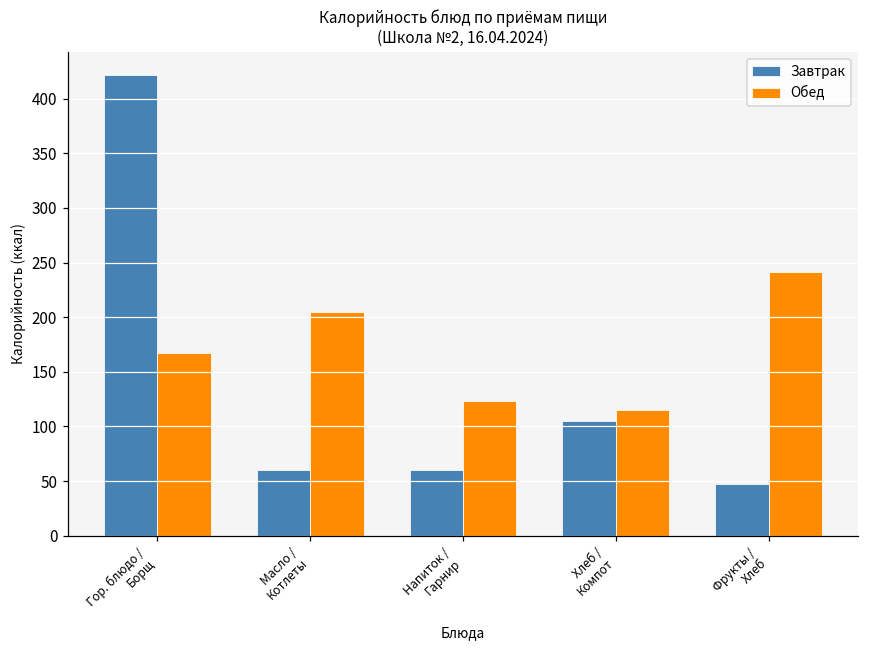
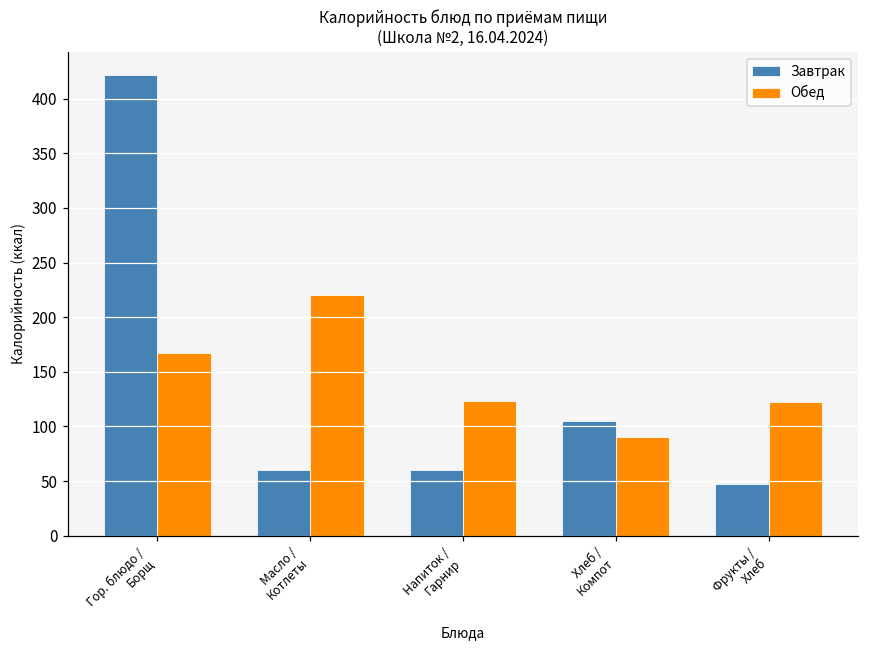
Обед, Масло / Котлеты: 200 -> 220
Обед, Хлеб / Компот: 120 -> 90
Обед, Фрукты / Хлеб: 240 -> 120
